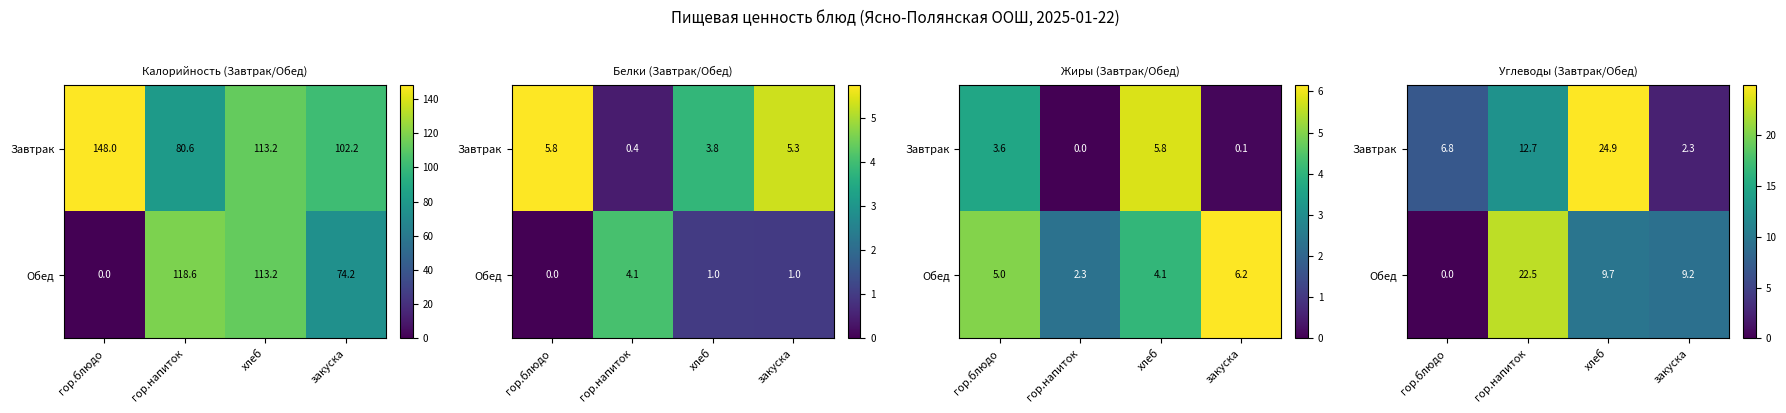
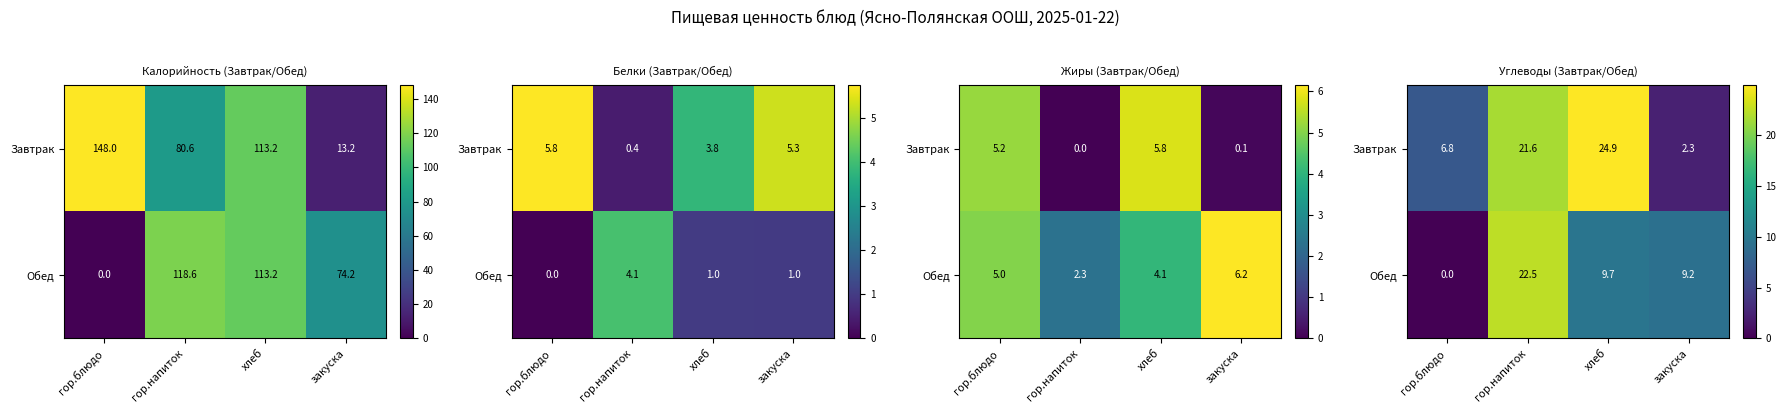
Калорийность (Завтрак/Обед), Завтрак, закуска: 102.2 -> 13.2
Жиры (Завтрак/Обед), Завтрак, гор.блюдо: 3.6 -> 5.2
Углеводы (Завтрак/Обед), Завтрак, гор.напиток: 12.7 -> 21.6
